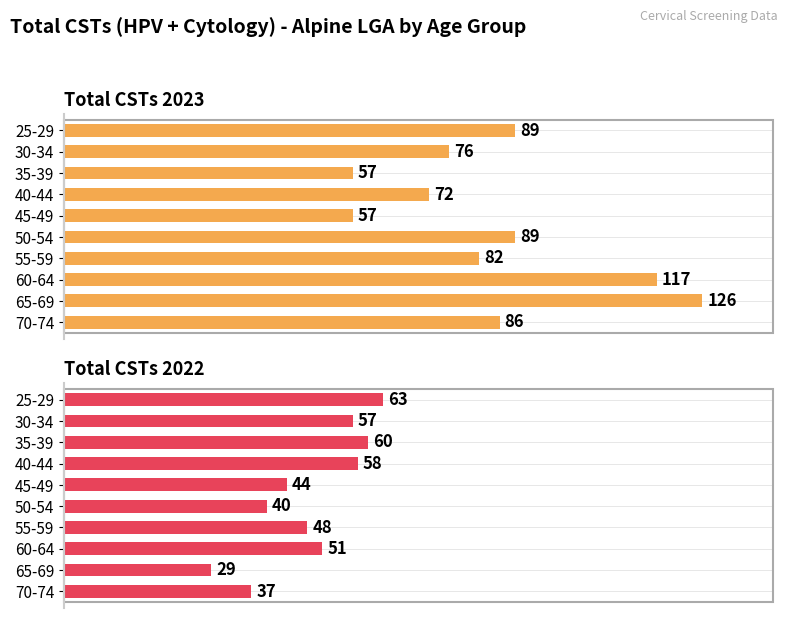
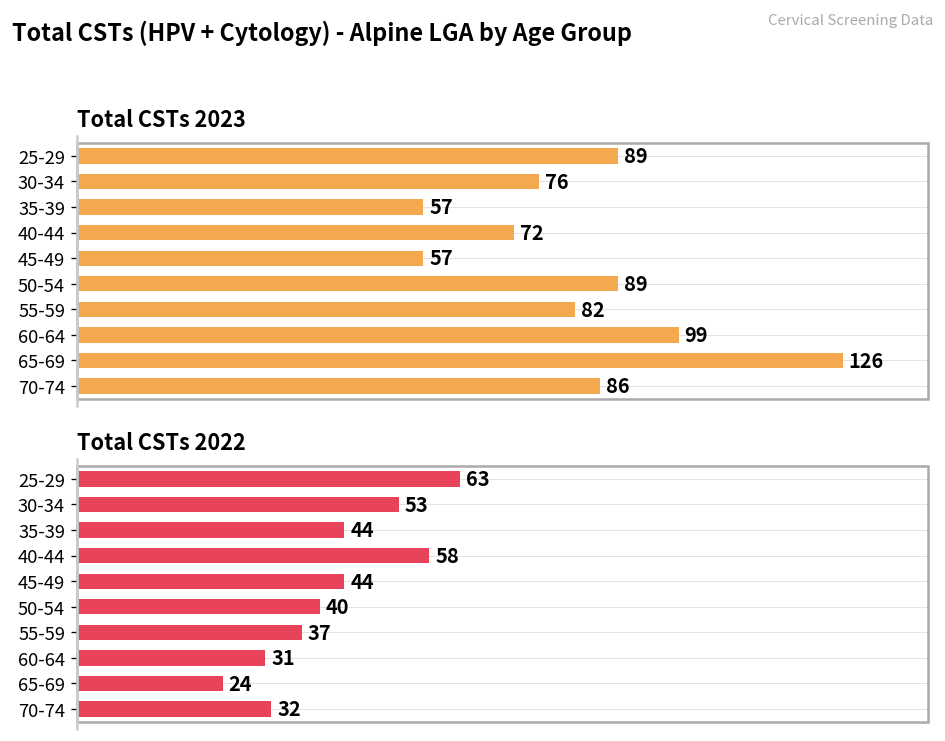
Total CSTs 2023, 60-64: 117 -> 99
Total CSTs 2022, 30-34: 57 -> 53
Total CSTs 2022, 35-39: 60 -> 44
Total CSTs 2022, 55-59: 48 -> 37
Total CSTs 2022, 60-64: 51 -> 31
Total CSTs 2022, 65-69: 29 -> 24
Total CSTs 2022, 70-74: 37 -> 32
